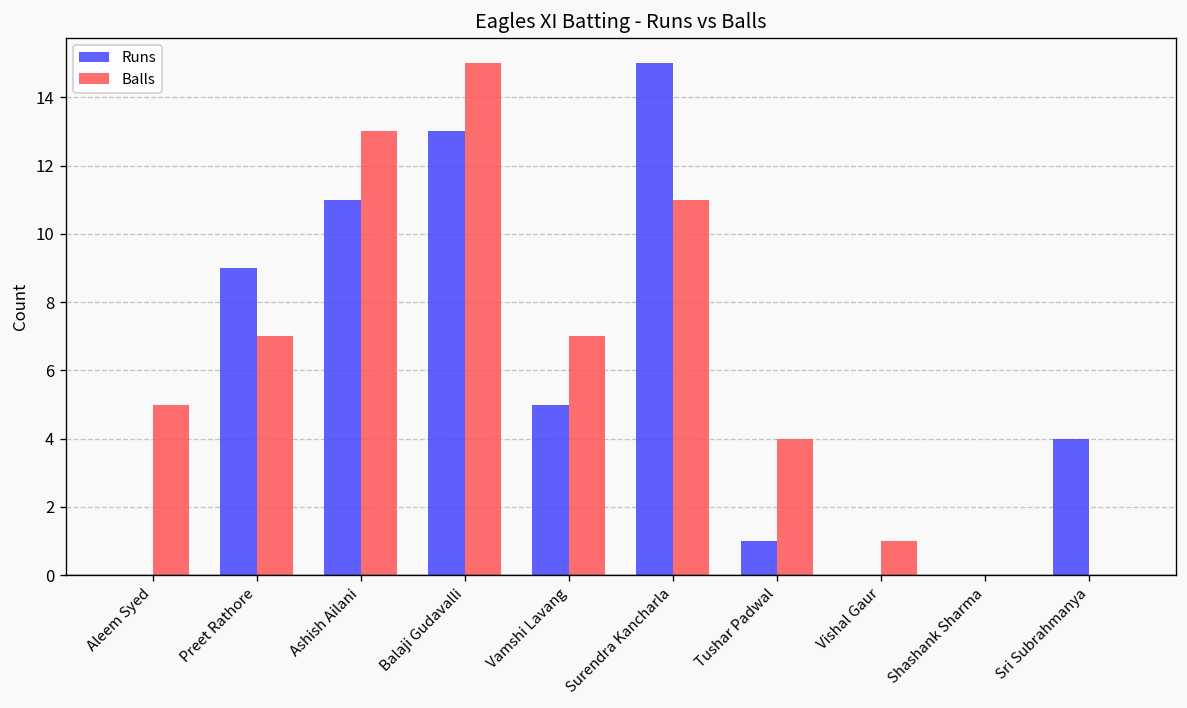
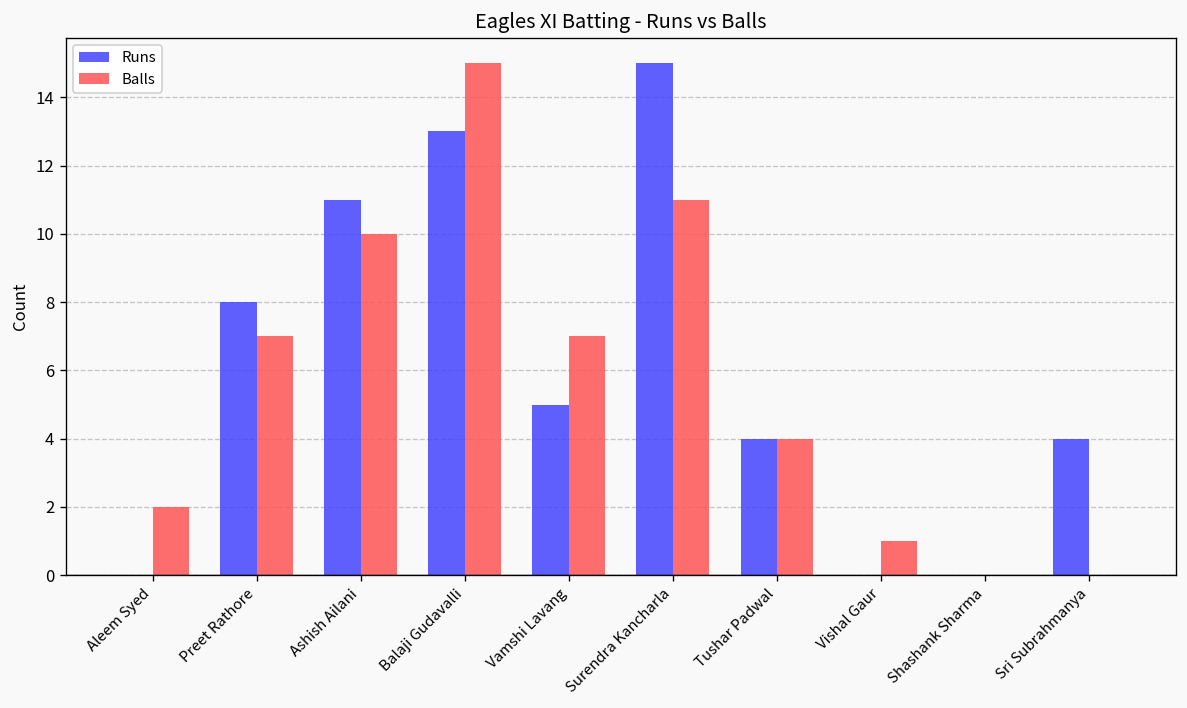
Balls, Aleem Syed: 5 -> 2
Runs, Preet Rathore: 9 -> 8
Balls, Ashish Ailani: 13 -> 10
Runs, Tushar Padwal: 1 -> 4
